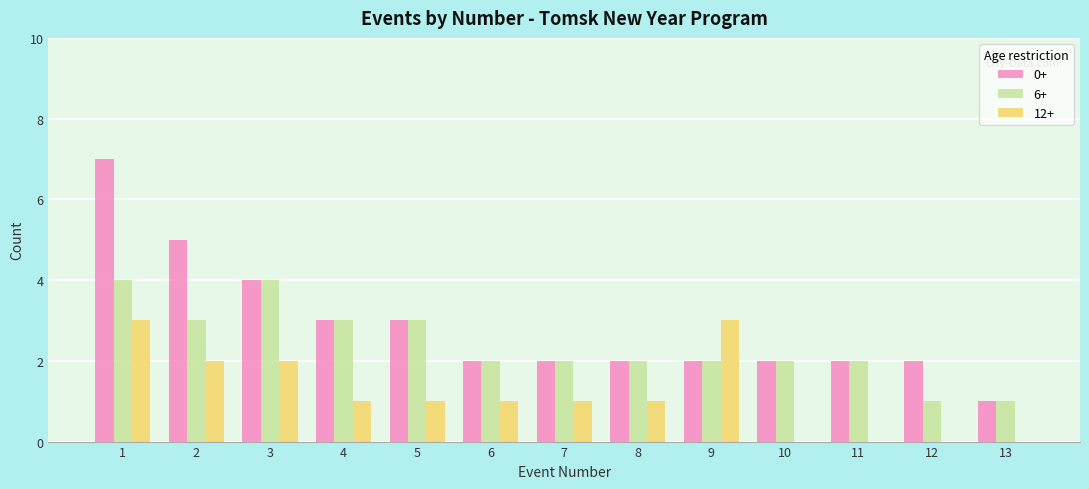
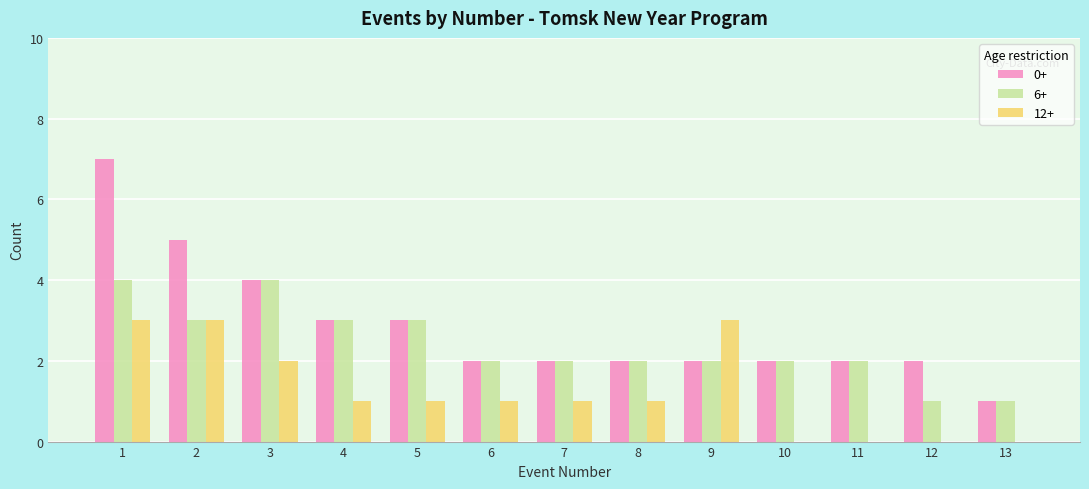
12+, 2: 2 -> 3
